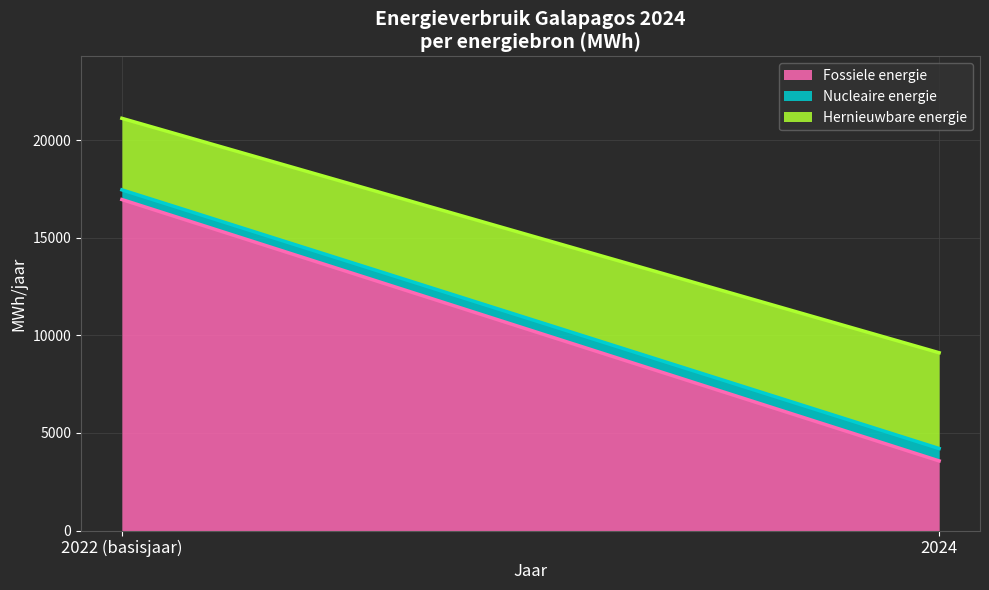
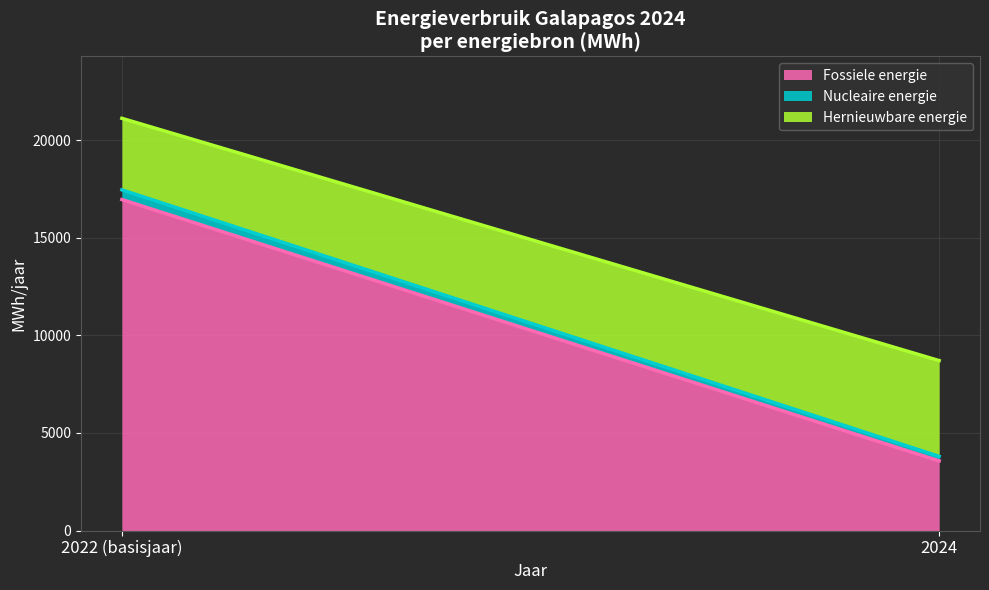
Nucleaire energie, 2024: 600 -> 200
